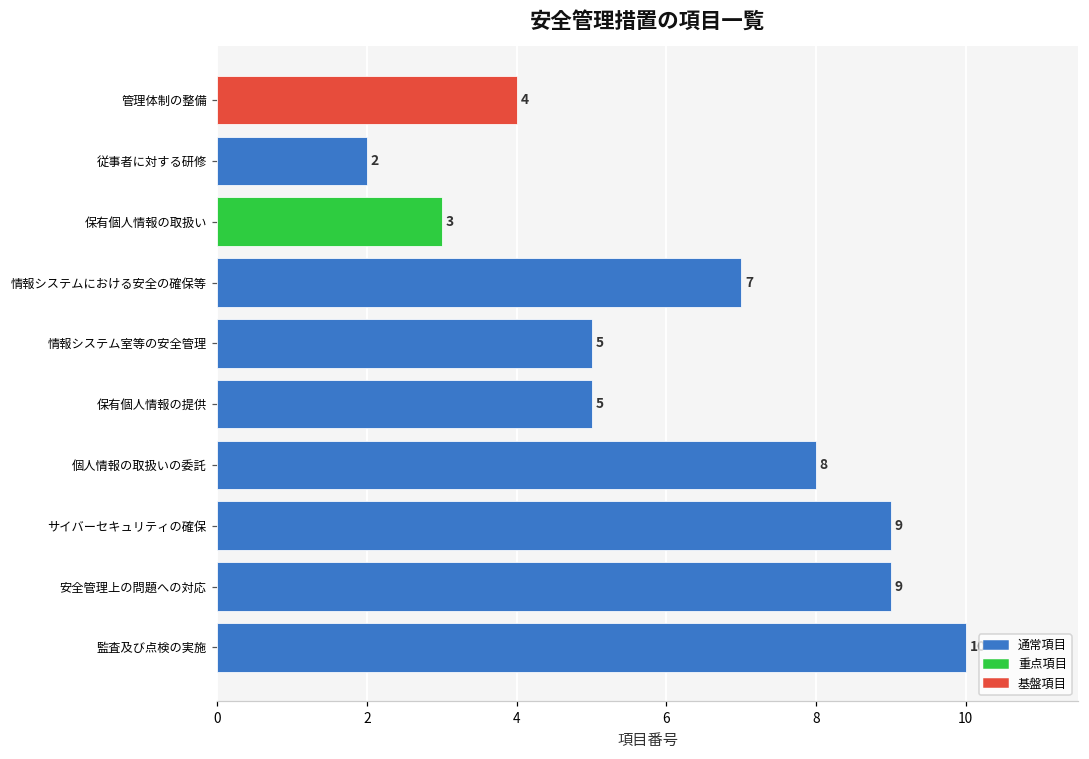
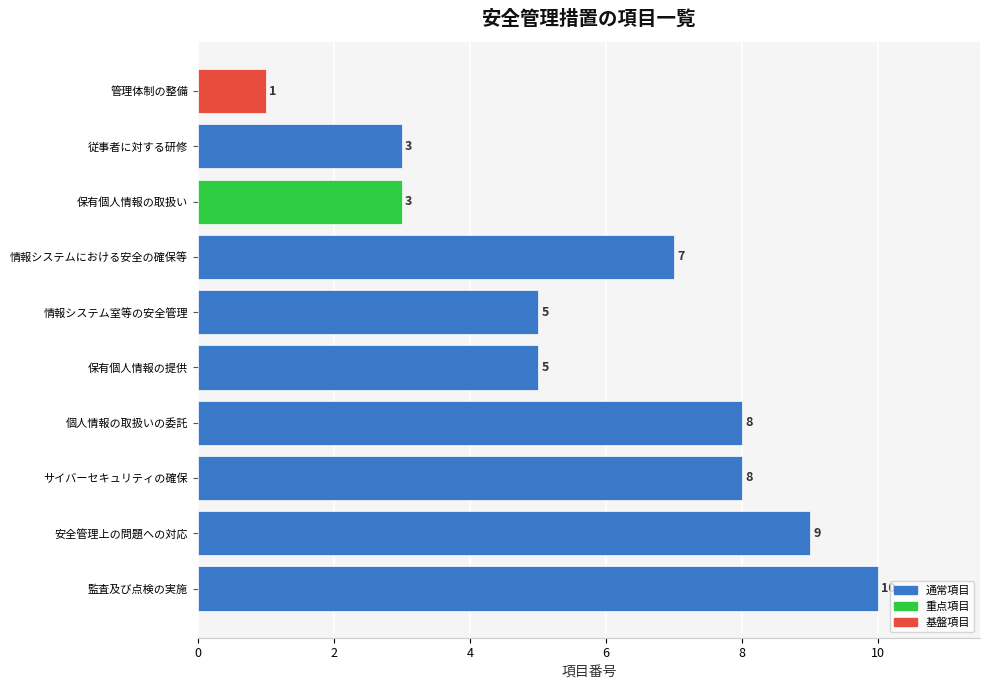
管理体制の整備: 4 -> 1
従事者に対する研修: 2 -> 3
サイバーセキュリティの確保: 9 -> 8
